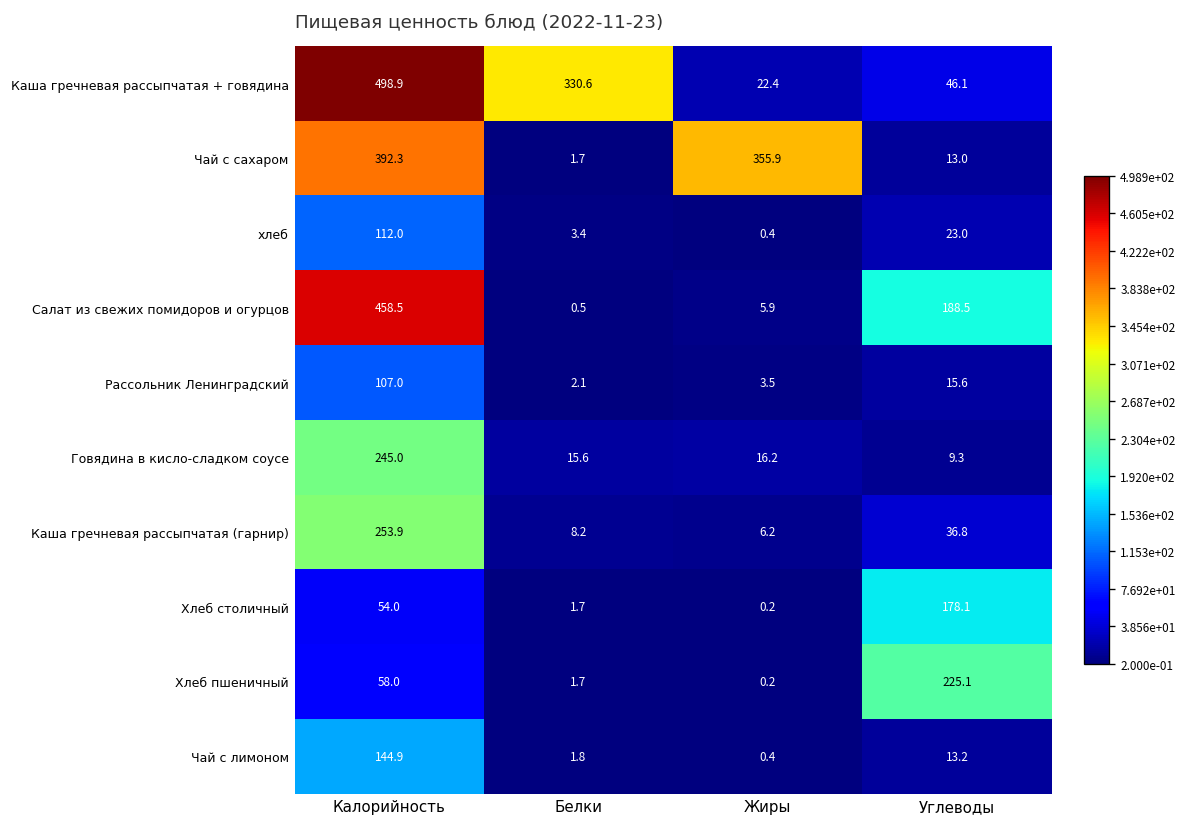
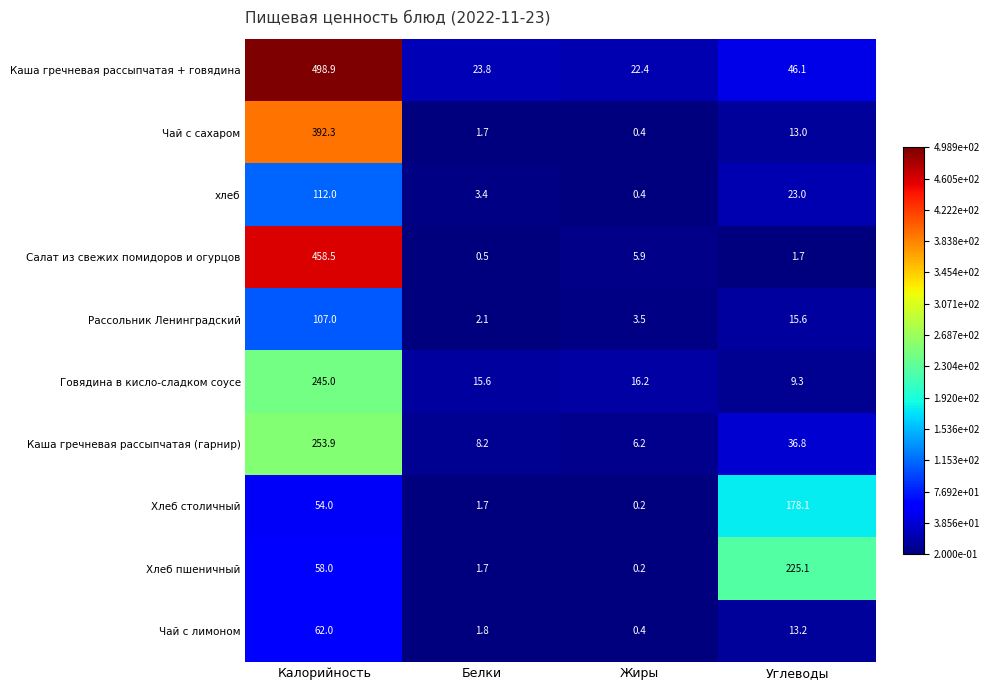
Каша гречневая рассыпчатая + говядина, Белки: 330.6 -> 23.8
Чай с сахаром, Жиры: 355.9 -> 0.4
Салат из свежих помидоров и огурцов, Углеводы: 188.5 -> 1.7
Чай с лимоном, Калорийность: 144.9 -> 62.0
